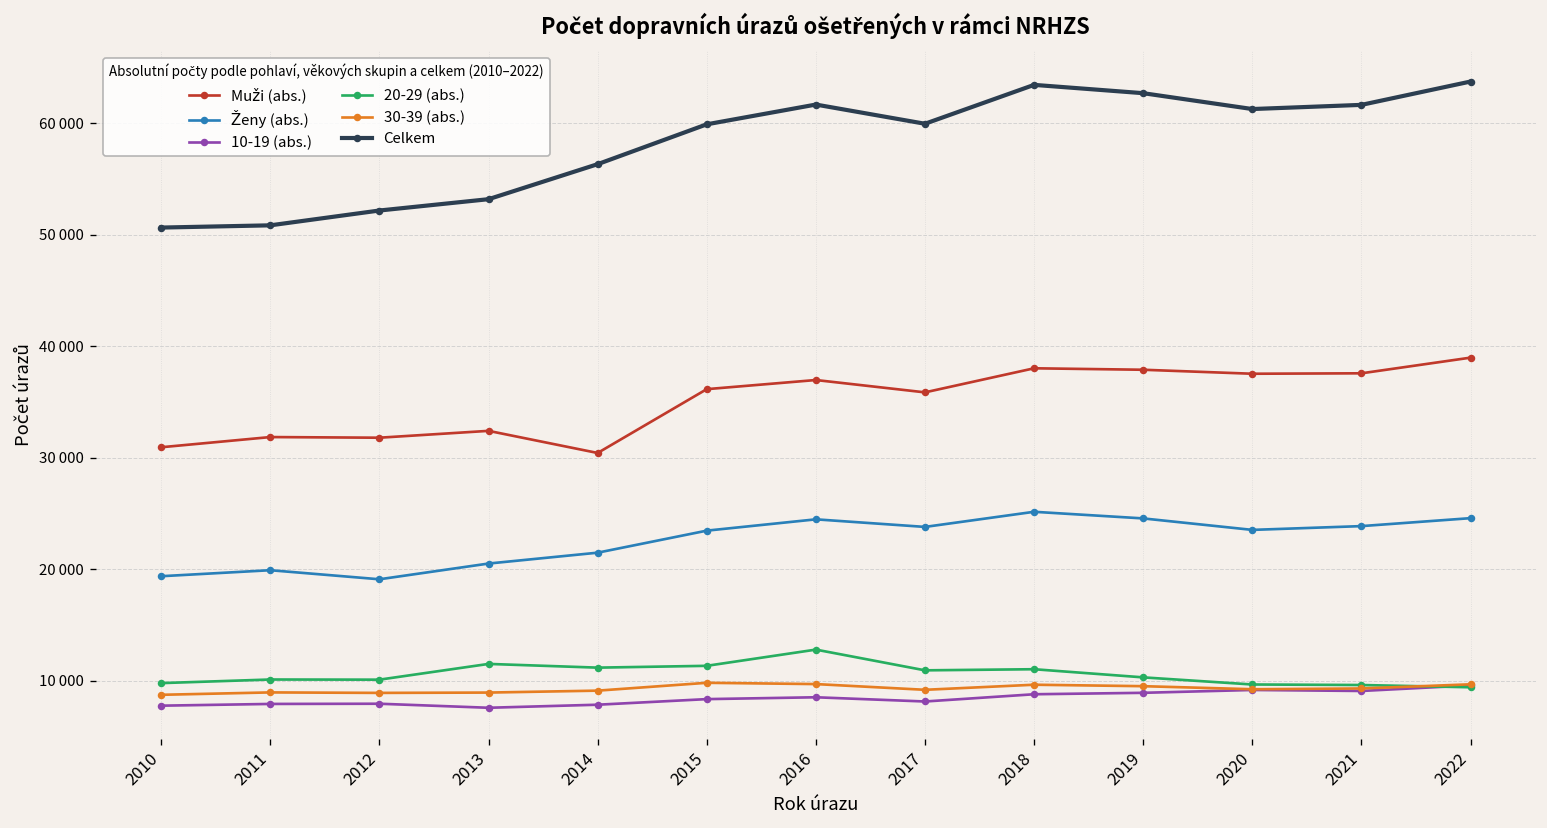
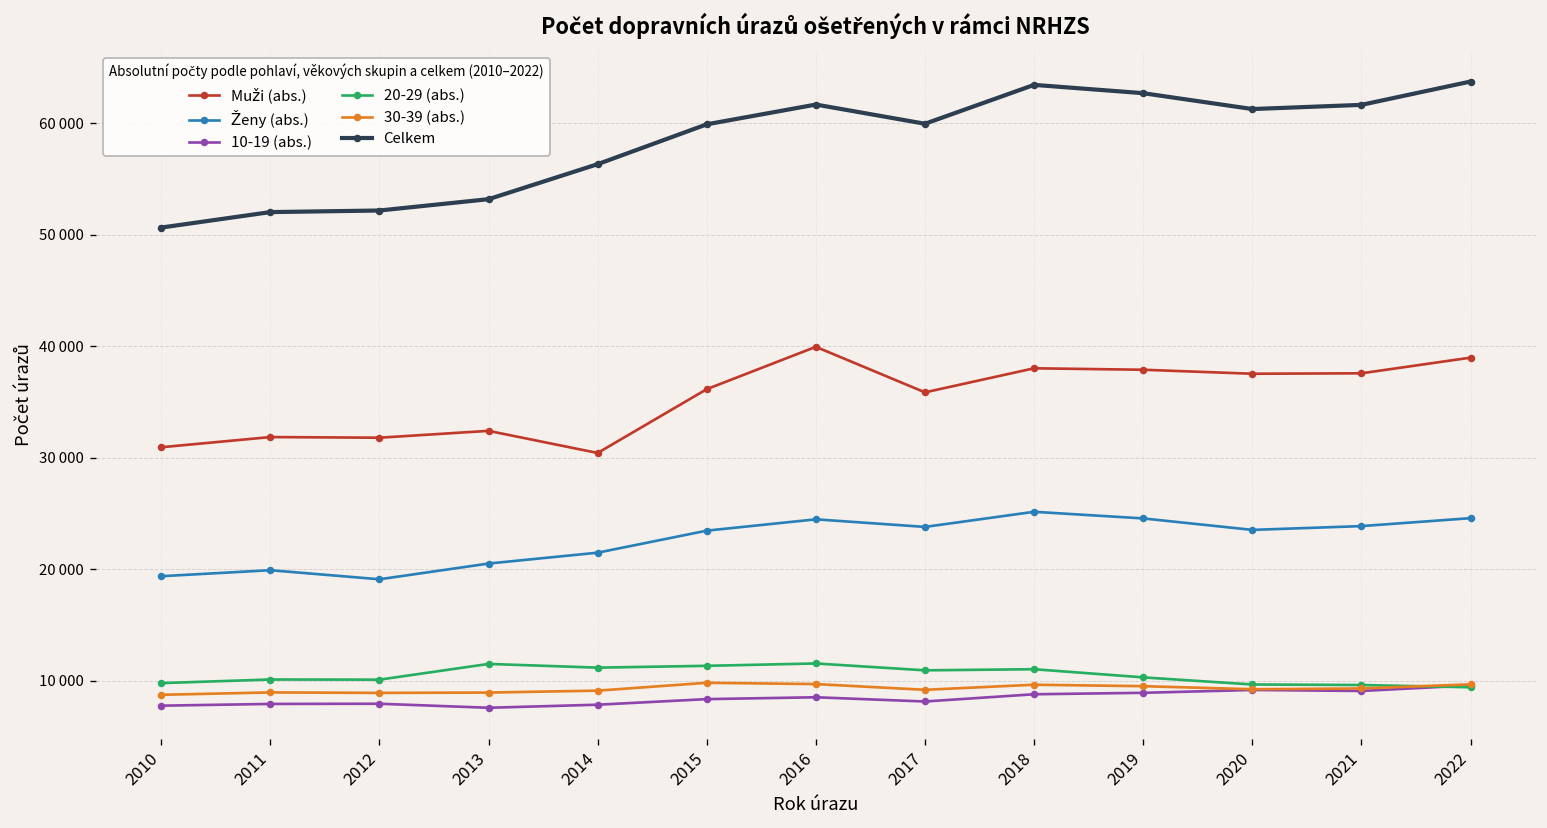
Celkem, 2011: 51000 -> 52000
Muži (abs.), 2016: 37000 -> 40000
20-29 (abs.), 2016: 13000 -> 12000
